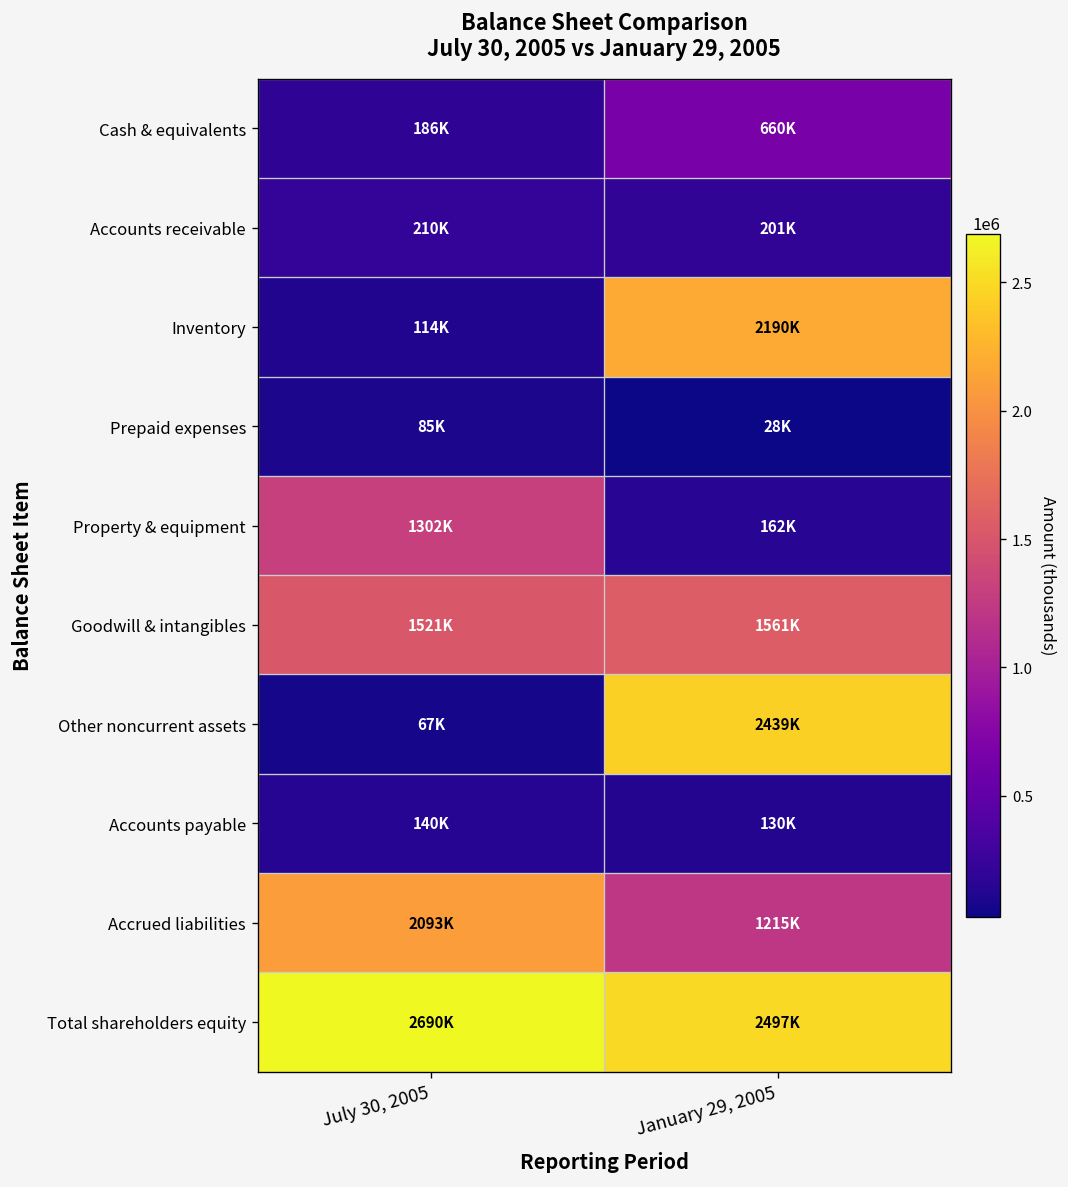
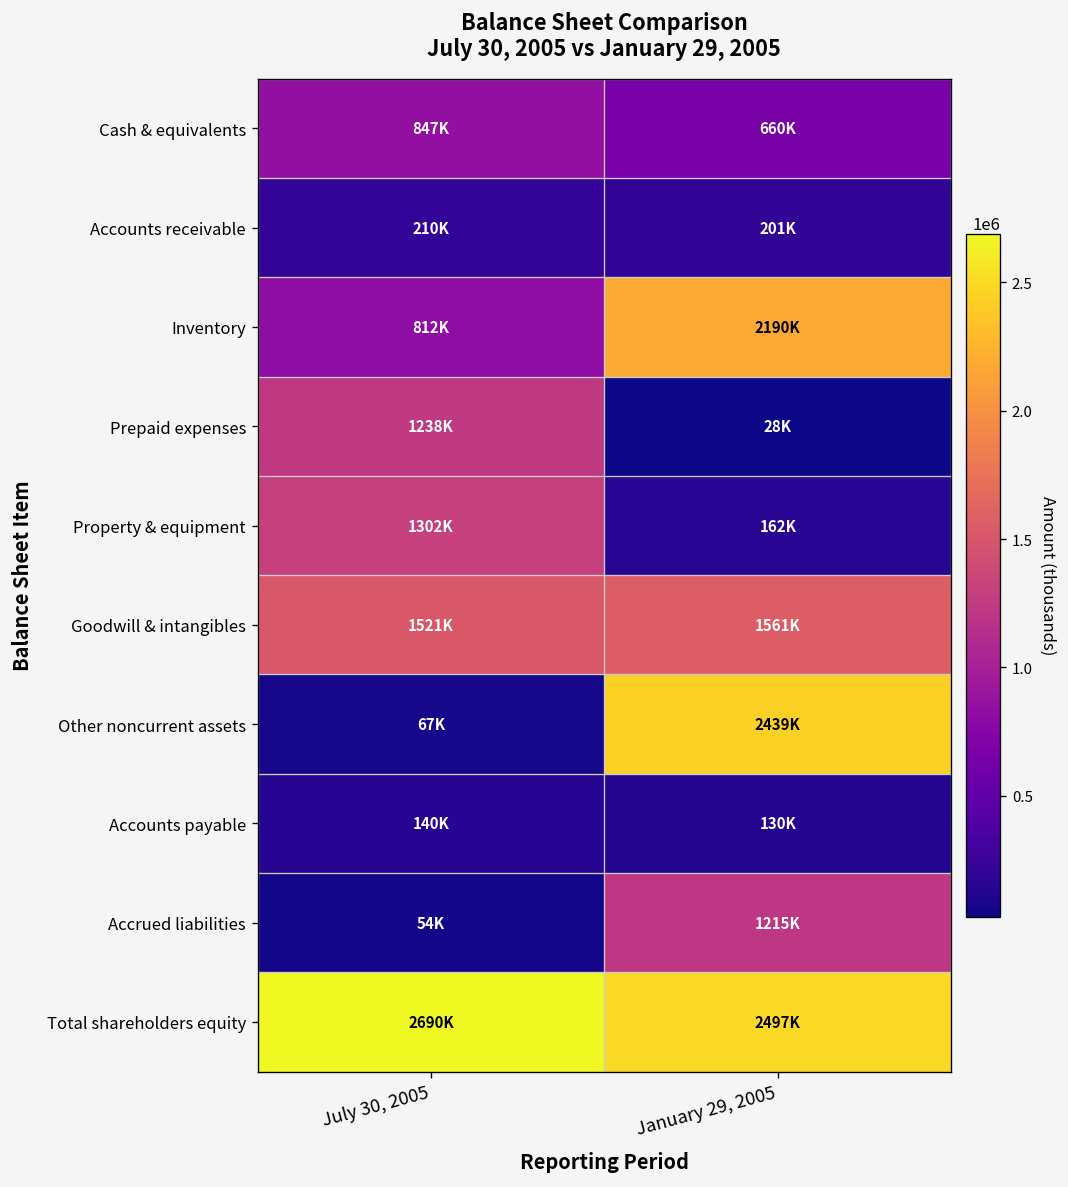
Cash & equivalents, July 30, 2005: 186K -> 847K
Inventory, July 30, 2005: 114K -> 812K
Prepaid expenses, July 30, 2005: 85K -> 1238K
Accrued liabilities, July 30, 2005: 2093K -> 54K
